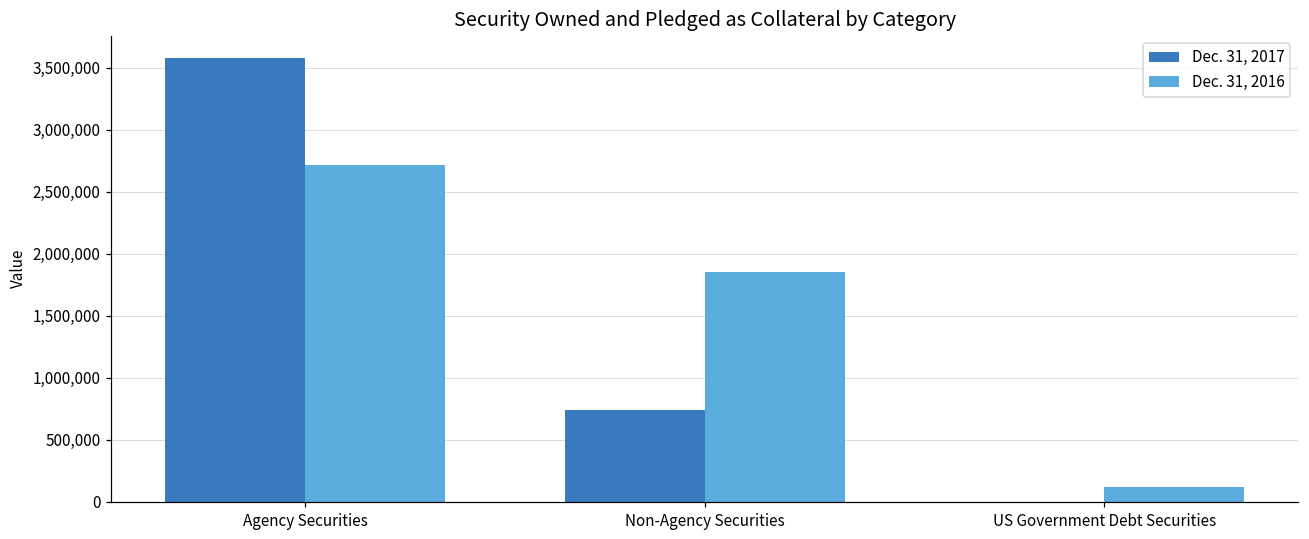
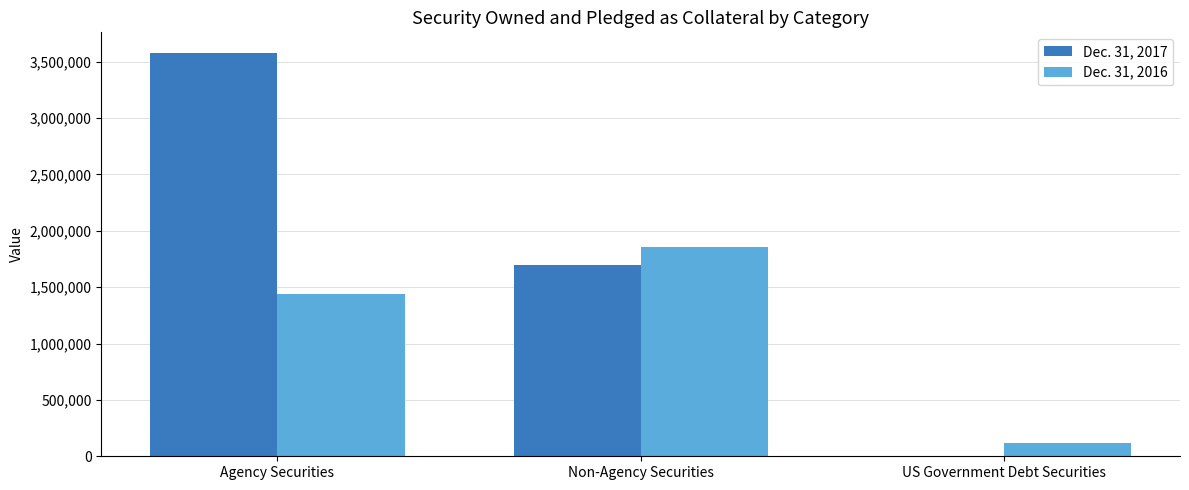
Dec. 31, 2016, Agency Securities: 2,710,000 -> 1,440,000
Dec. 31, 2017, Non-Agency Securities: 740,000 -> 1,700,000
